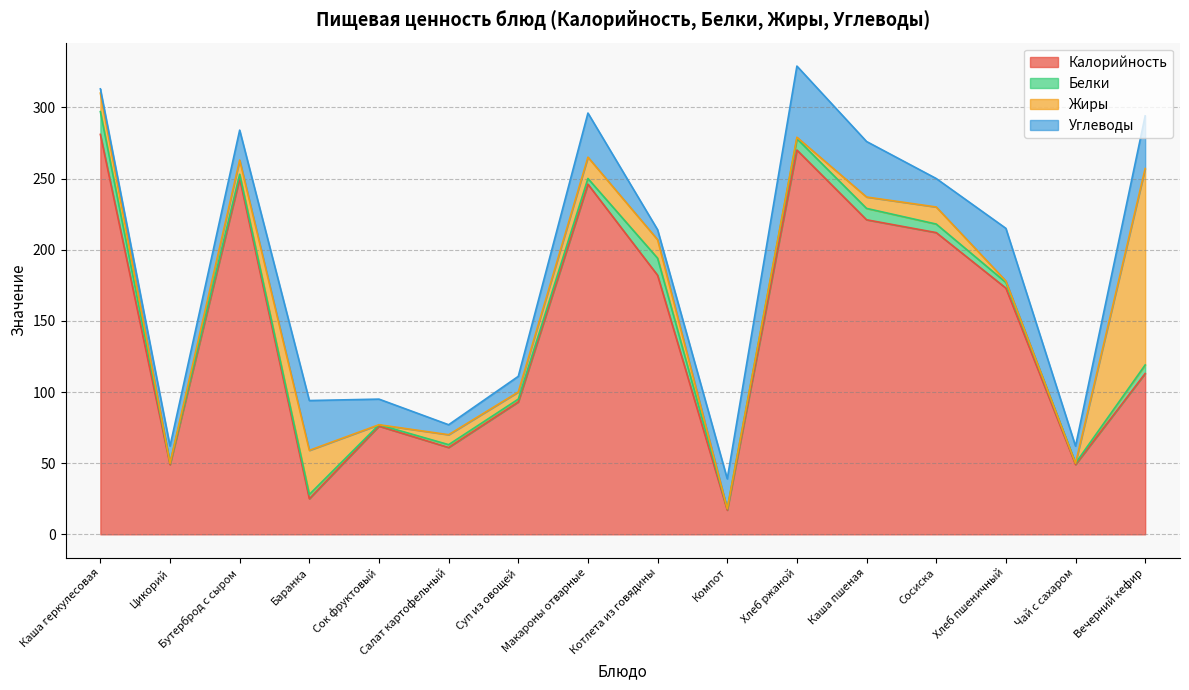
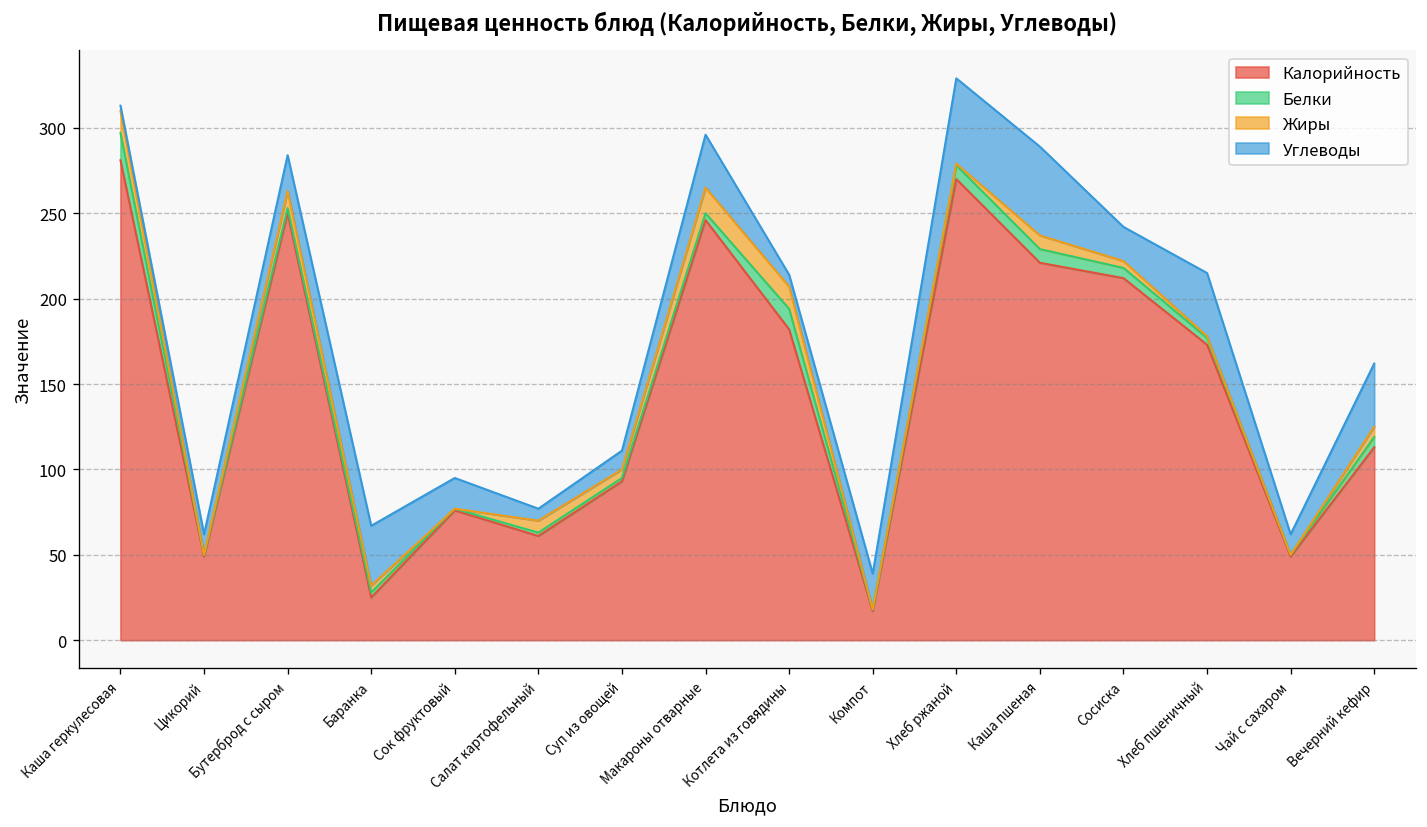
Жиры, Баранка: 31 -> 4
Углеводы, Каша пшеная: 39 -> 52
Жиры, Сосиска: 12 -> 4
Жиры, Вечерний кефир: 138 -> 6
